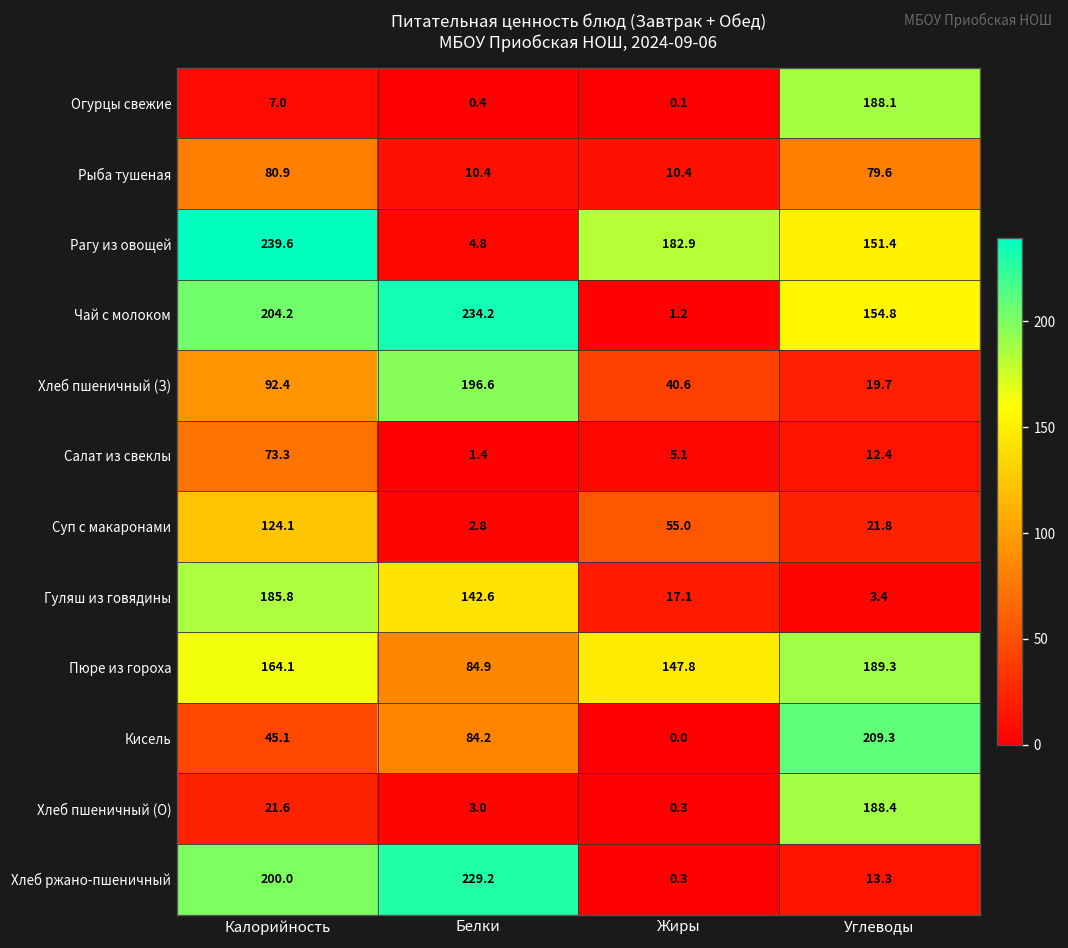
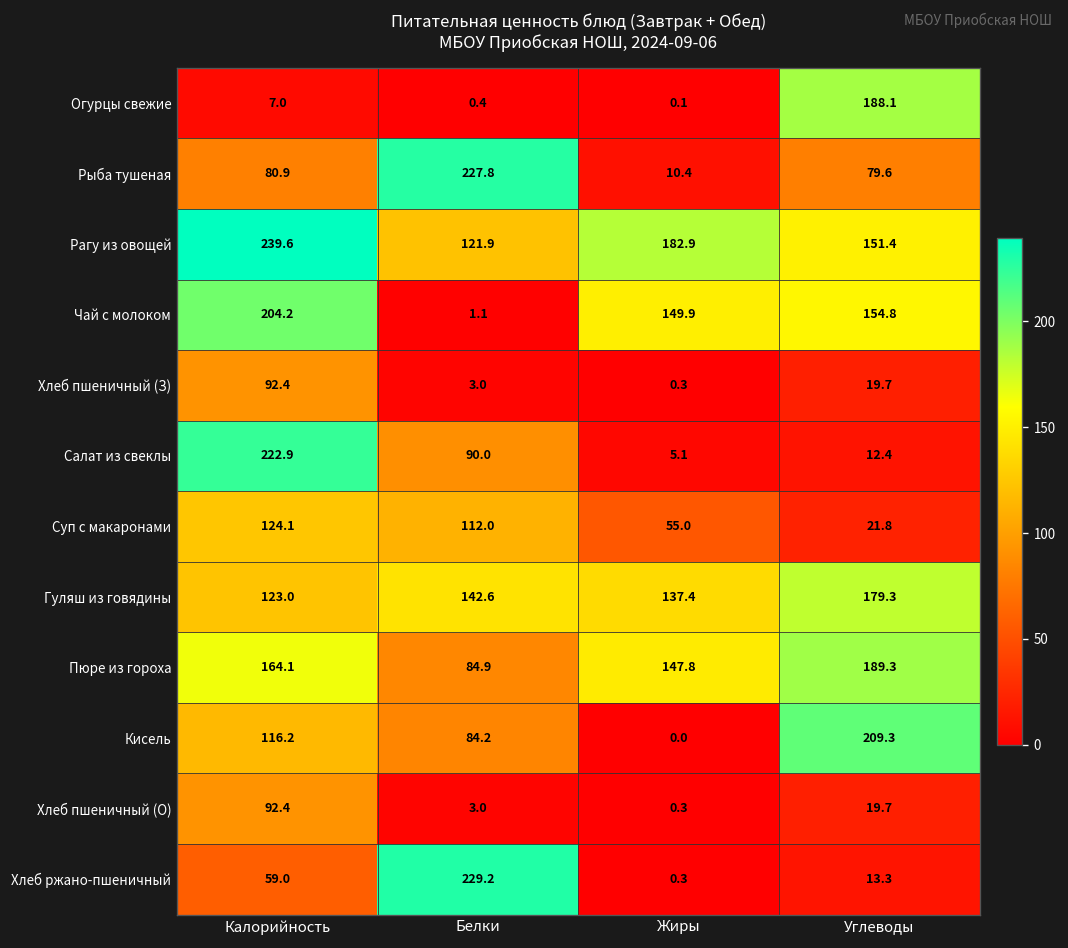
Рыба тушеная, Белки: 10.4 -> 227.8
Рагу из овощей, Белки: 4.8 -> 121.9
Чай с молоком, Белки: 234.2 -> 1.1
Чай с молоком, Жиры: 1.2 -> 149.9
Хлеб пшеничный (З), Белки: 196.6 -> 3.0
Хлеб пшеничный (З), Жиры: 40.6 -> 0.3
Салат из свеклы, Калорийность: 73.3 -> 222.9
Салат из свеклы, Белки: 1.4 -> 90.0
Суп с макаронами, Белки: 2.8 -> 112.0
Гуляш из говядины, Калорийность: 185.8 -> 123.0
Гуляш из говядины, Жиры: 17.1 -> 137.4
Гуляш из говядины, Углеводы: 3.4 -> 179.3
Кисель, Калорийность: 45.1 -> 116.2
Хлеб пшеничный (О), Калорийность: 21.6 -> 92.4
Хлеб пшеничный (О), Углеводы: 188.4 -> 19.7
Хлеб ржано-пшеничный, Калорийность: 200.0 -> 59.0
